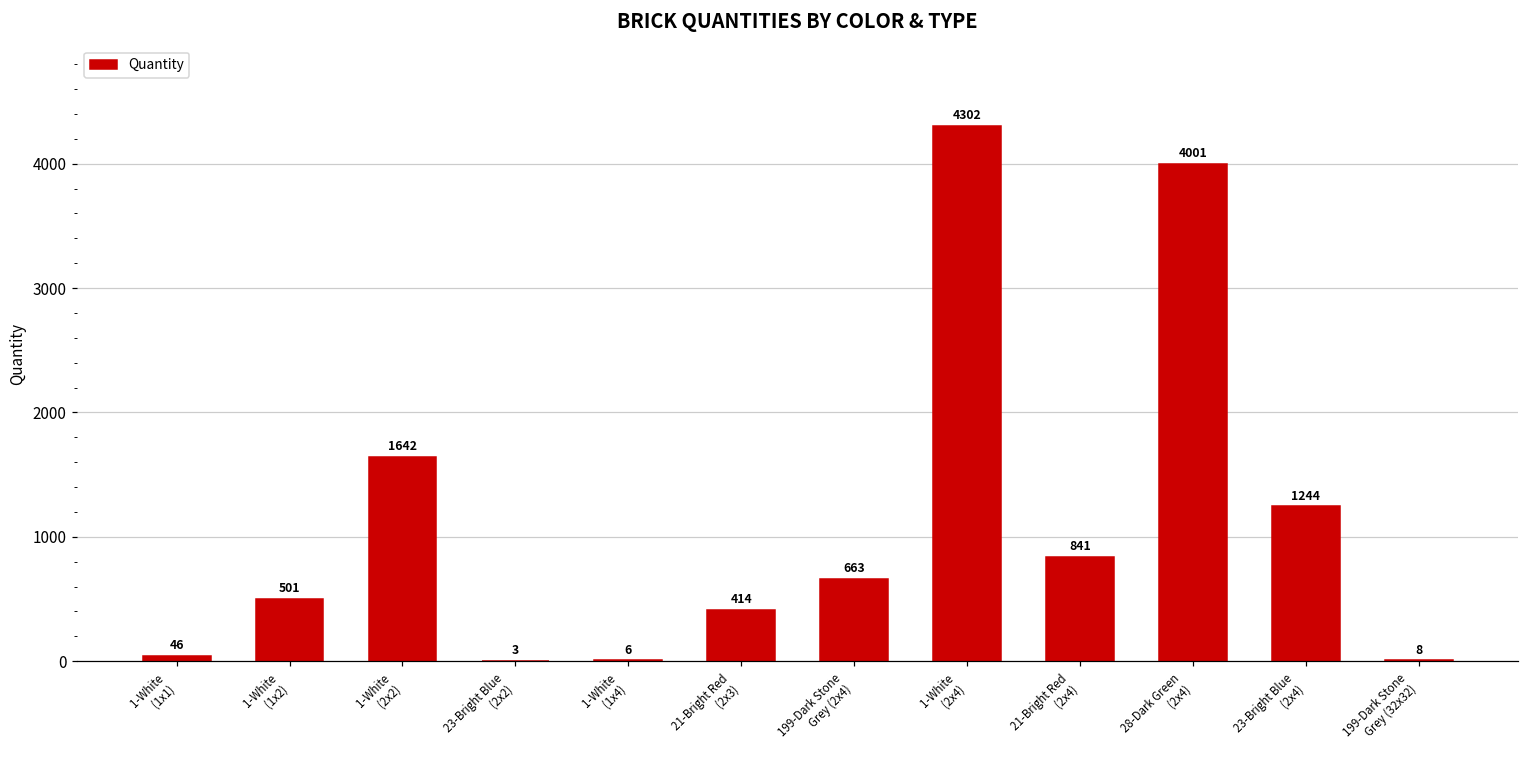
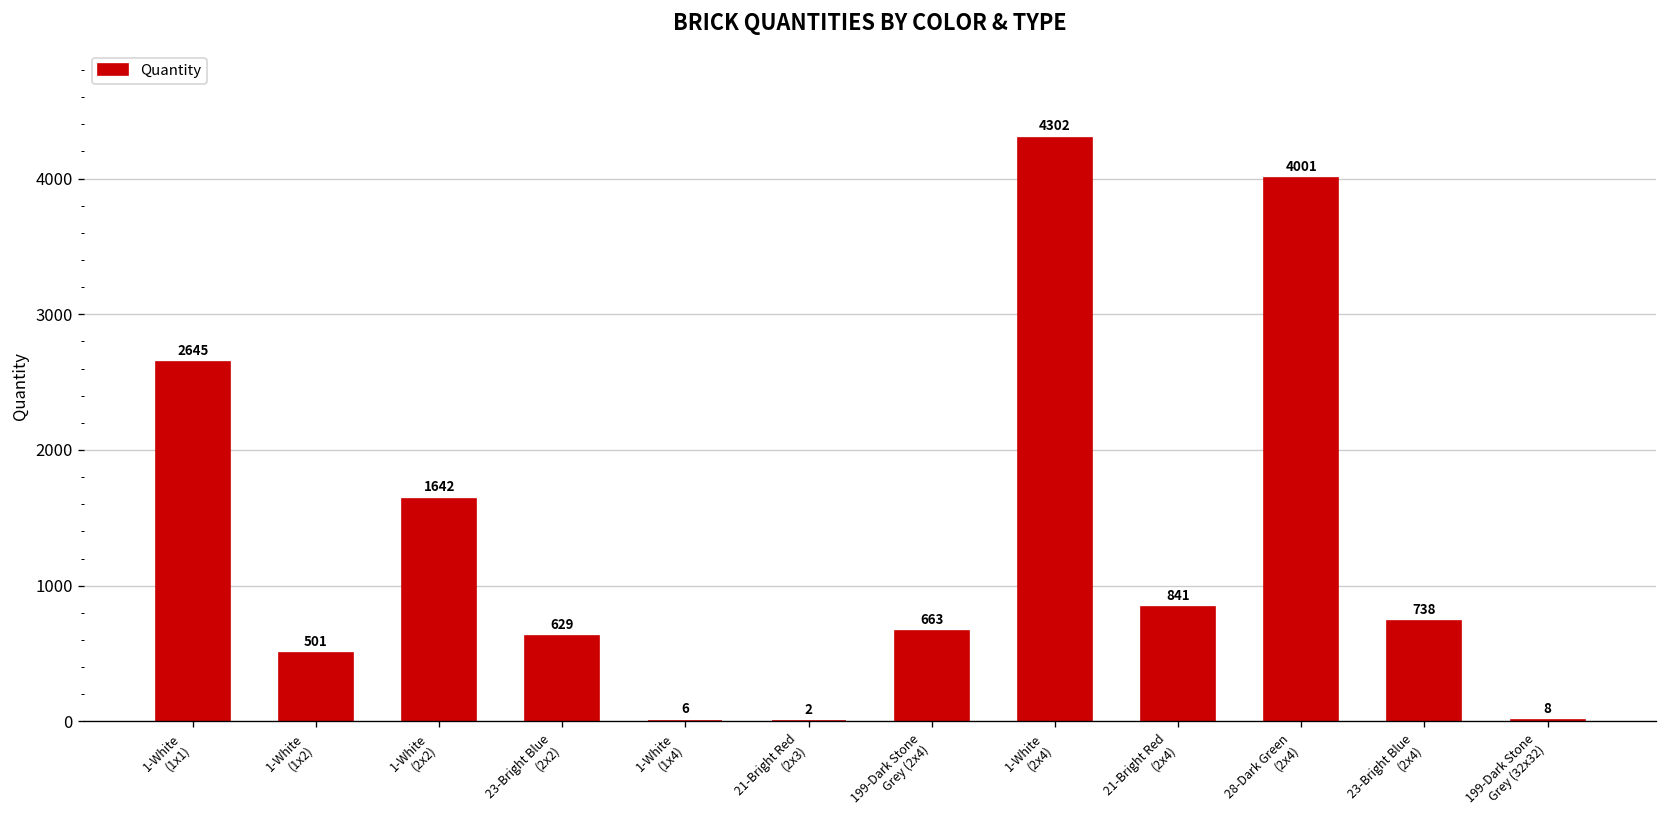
1-White (1x1): 46 -> 2645
23-Bright Blue (2x2): 3 -> 629
21-Bright Red (2x3): 414 -> 2
23-Bright Blue (2x4): 1244 -> 738
